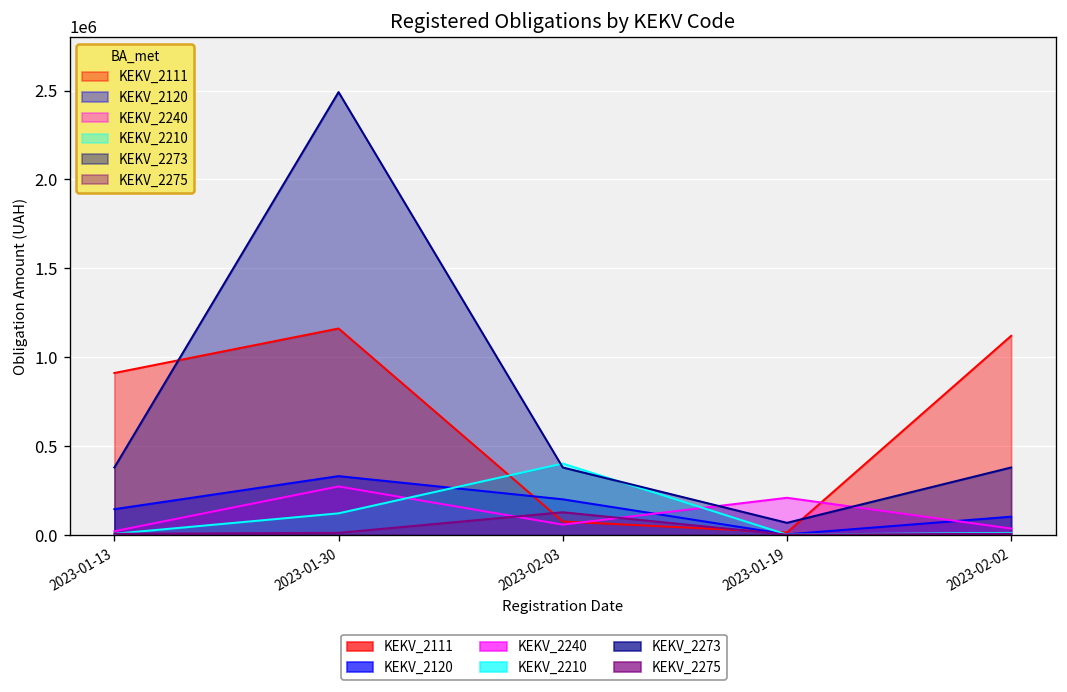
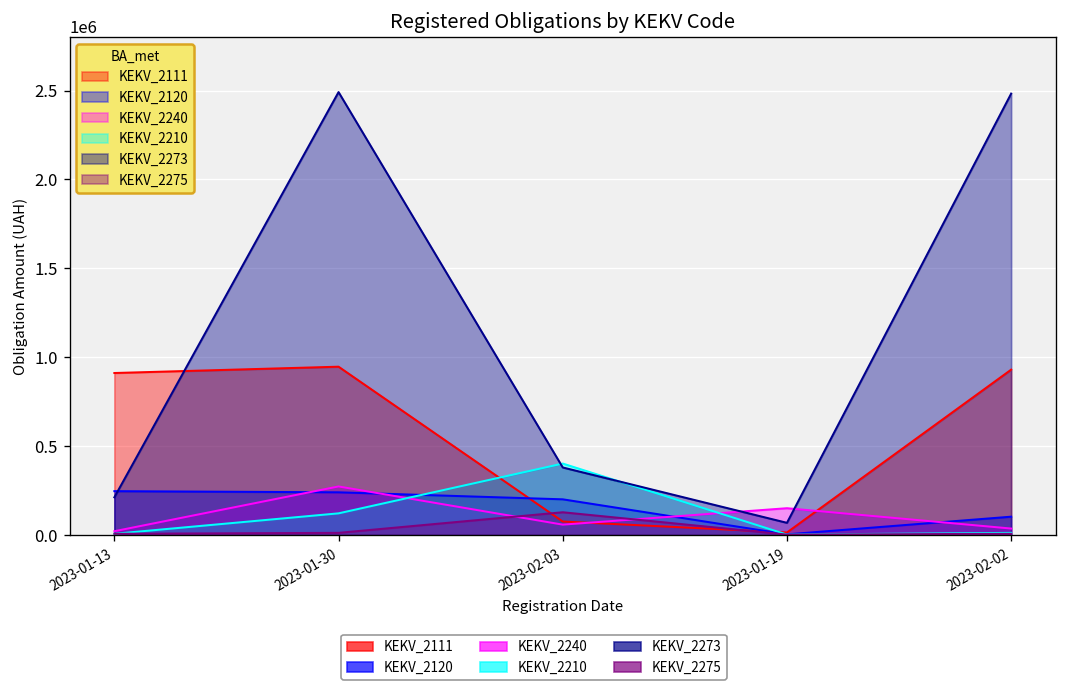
KEKV_2120, 2023-01-13: 140000 -> 250000
KEKV_2273, 2023-01-13: 380000 -> 210000
KEKV_2111, 2023-01-30: 1160000 -> 950000
KEKV_2120, 2023-01-30: 330000 -> 240000
KEKV_2240, 2023-01-19: 210000 -> 150000
KEKV_2111, 2023-02-02: 1120000 -> 930000
KEKV_2273, 2023-02-02: 380000 -> 2480000
